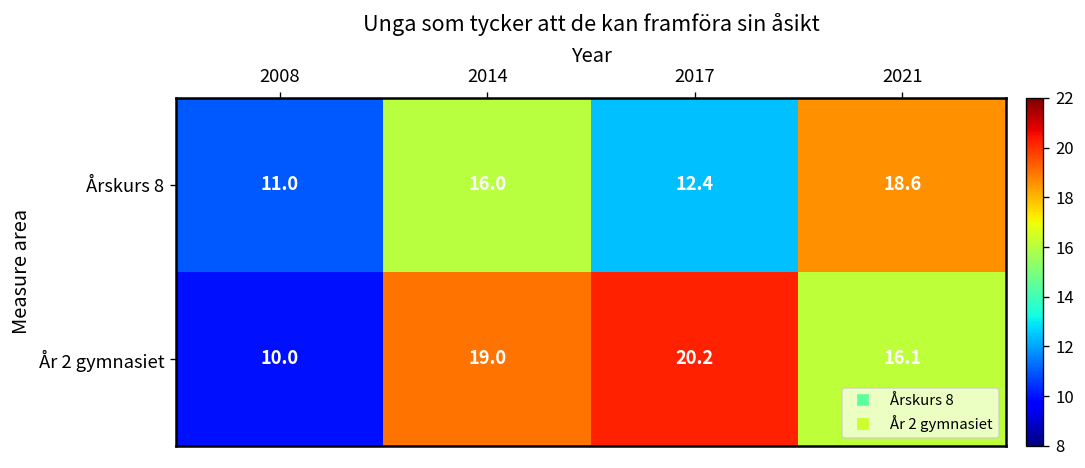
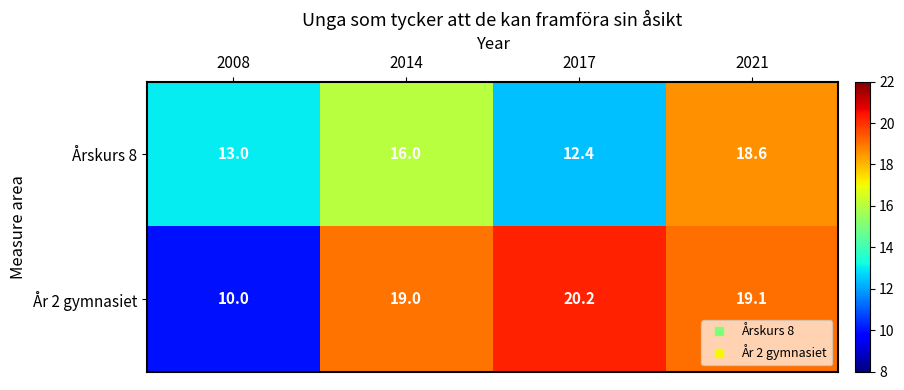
Årskurs 8, 2008: 11.0 -> 13.0
År 2 gymnasiet, 2021: 16.1 -> 19.1
